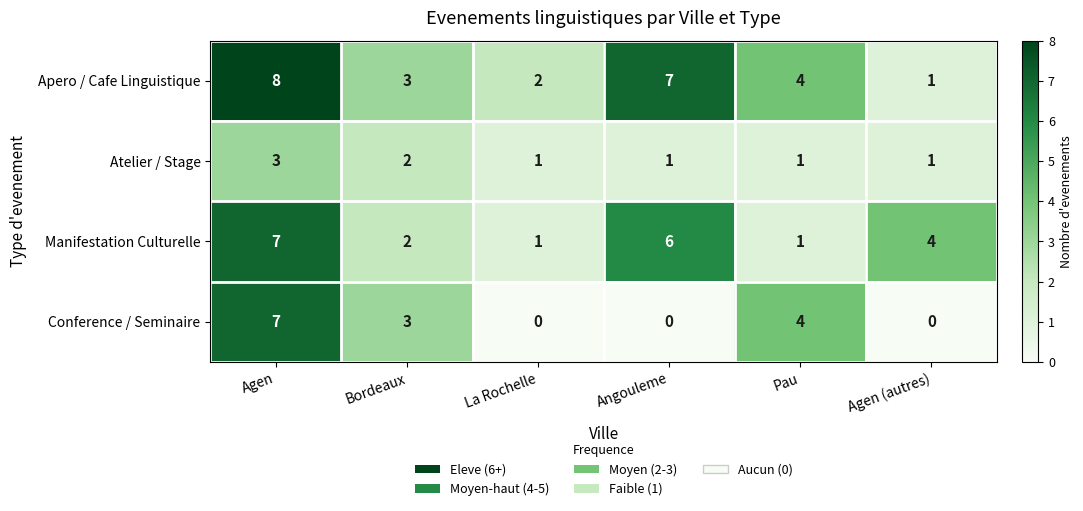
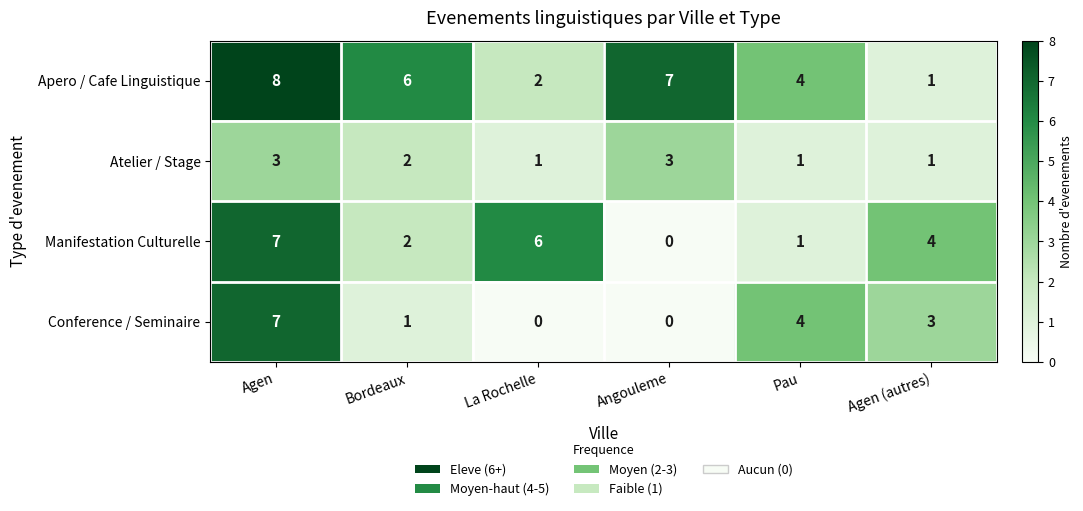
Apero / Cafe Linguistique, Bordeaux: 3 -> 6
Atelier / Stage, Angouleme: 1 -> 3
Manifestation Culturelle, La Rochelle: 1 -> 6
Manifestation Culturelle, Angouleme: 6 -> 0
Conference / Seminaire, Bordeaux: 3 -> 1
Conference / Seminaire, Agen (autres): 0 -> 3
